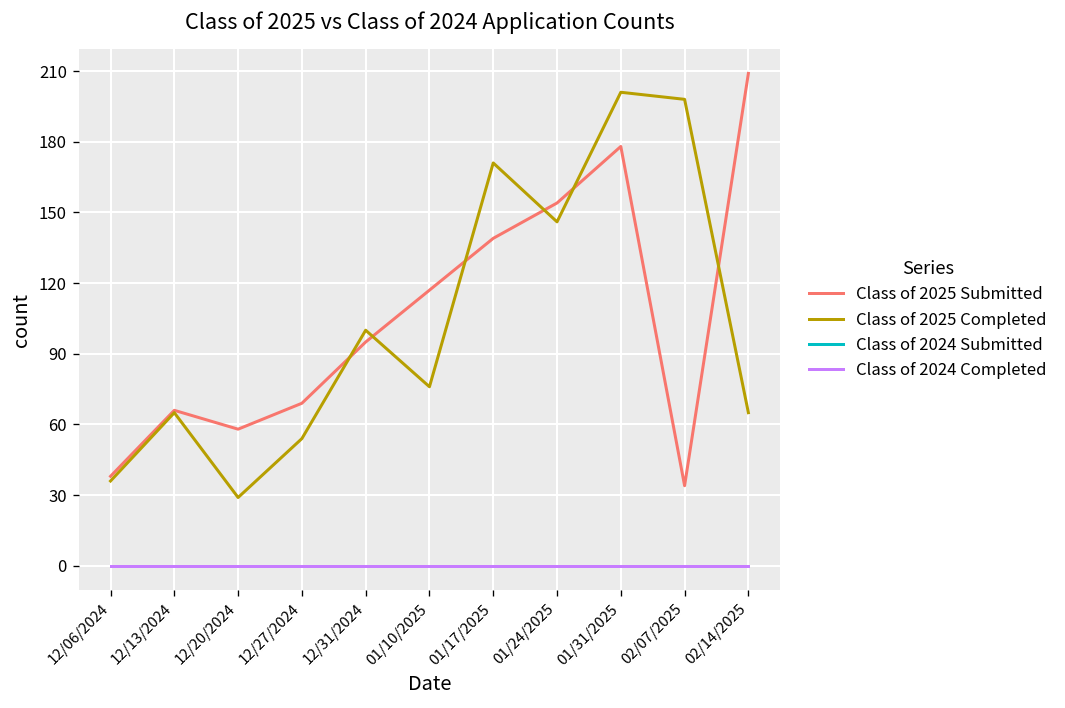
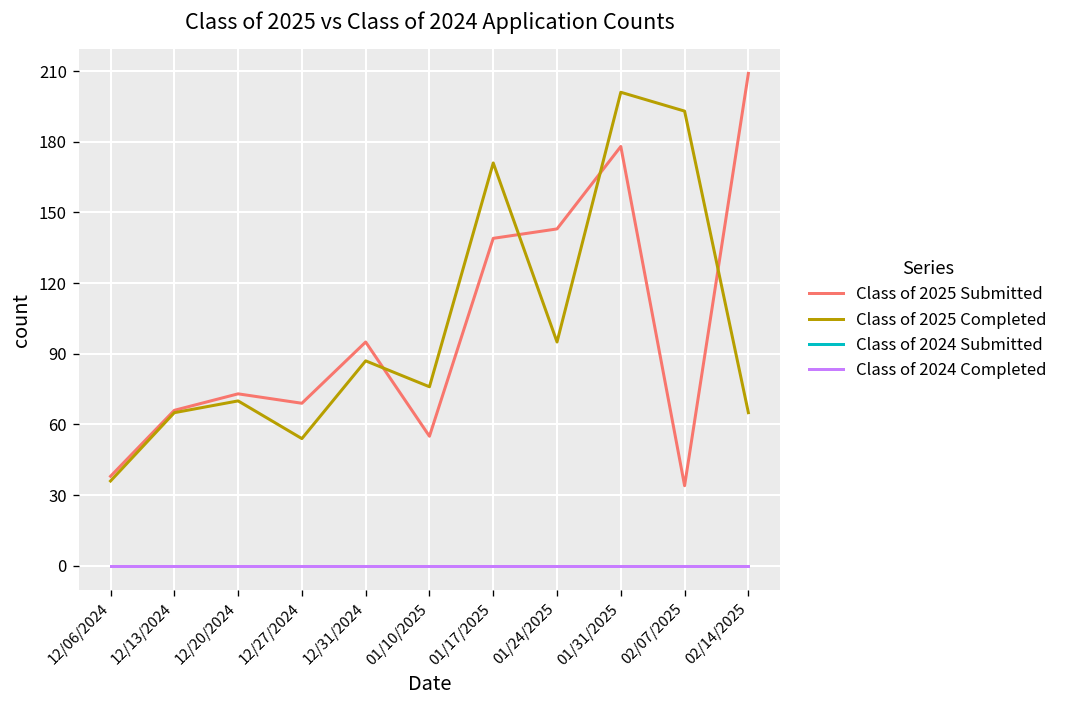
Class of 2025 Submitted, 12/20/2024: 58 -> 73
Class of 2025 Completed, 12/20/2024: 29 -> 70
Class of 2025 Completed, 12/31/2024: 100 -> 87
Class of 2025 Submitted, 01/10/2025: 117 -> 55
Class of 2025 Submitted, 01/24/2025: 154 -> 143
Class of 2025 Completed, 01/24/2025: 146 -> 95
Class of 2025 Completed, 02/07/2025: 198 -> 193
